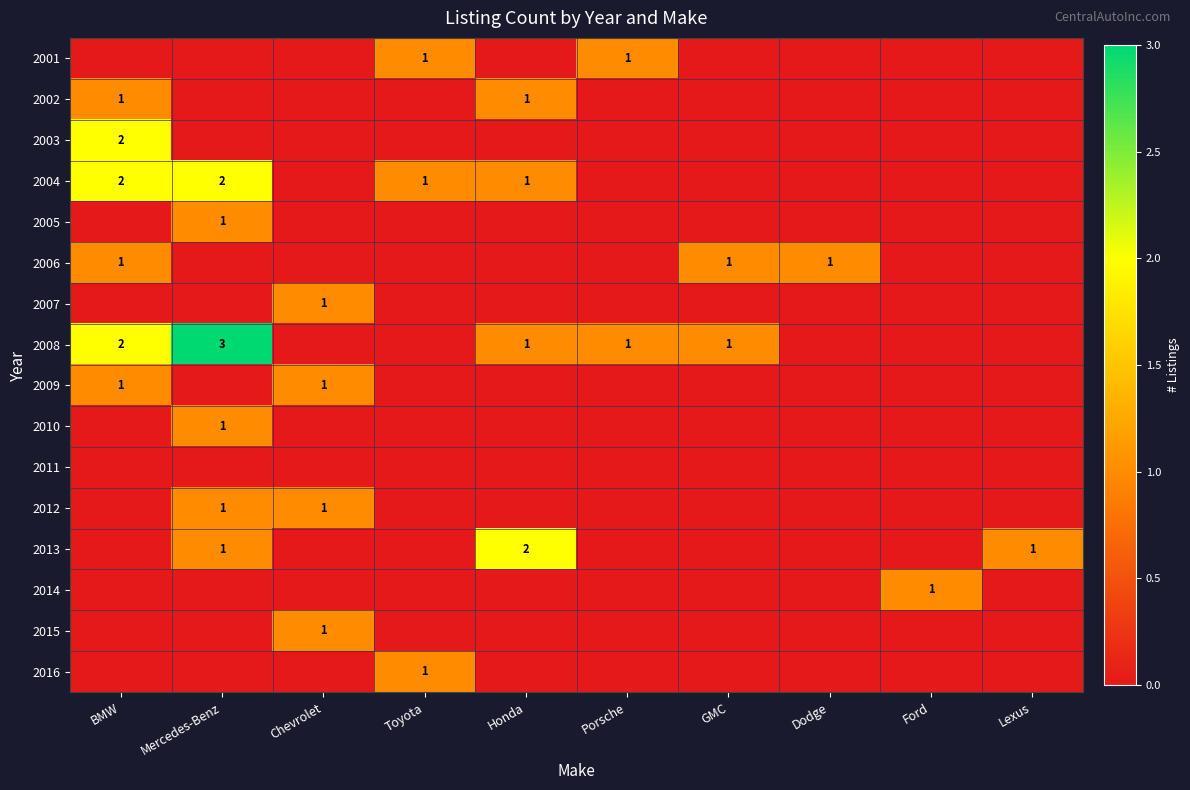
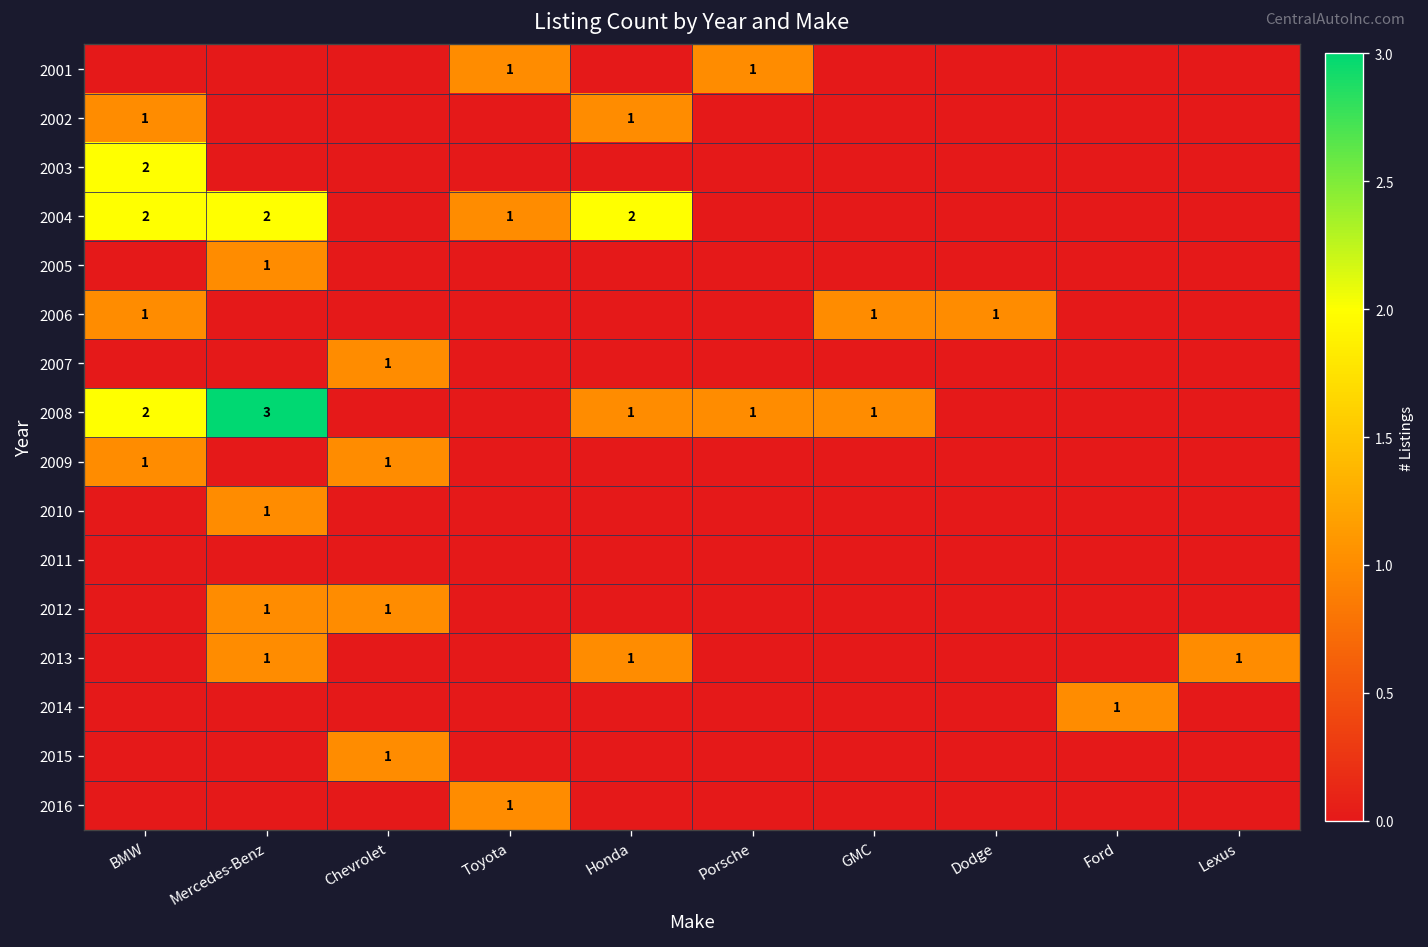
2004, Honda: 1 -> 2
2013, Honda: 2 -> 1
